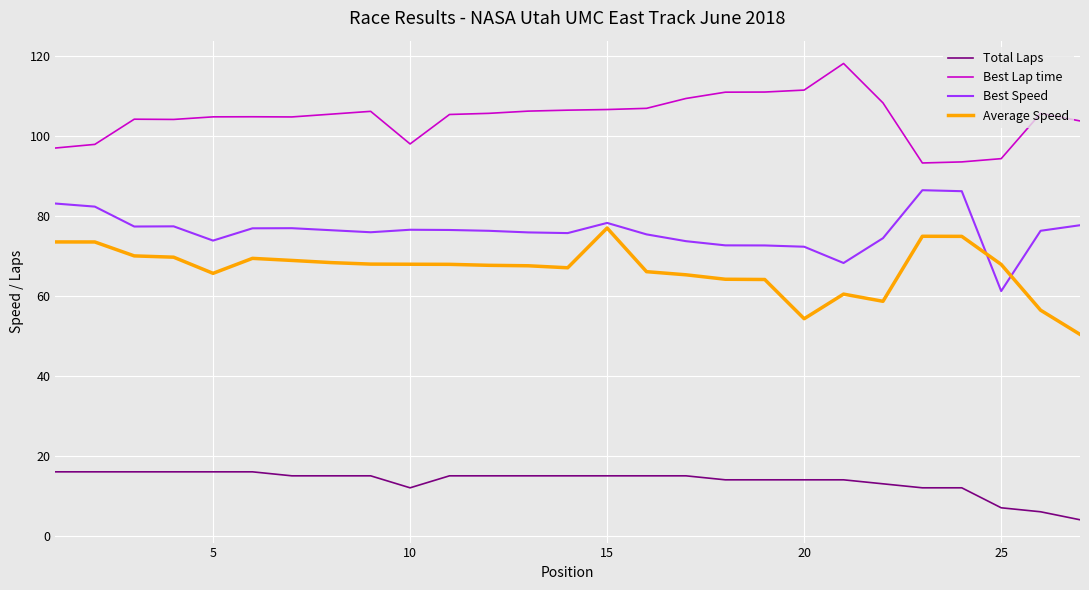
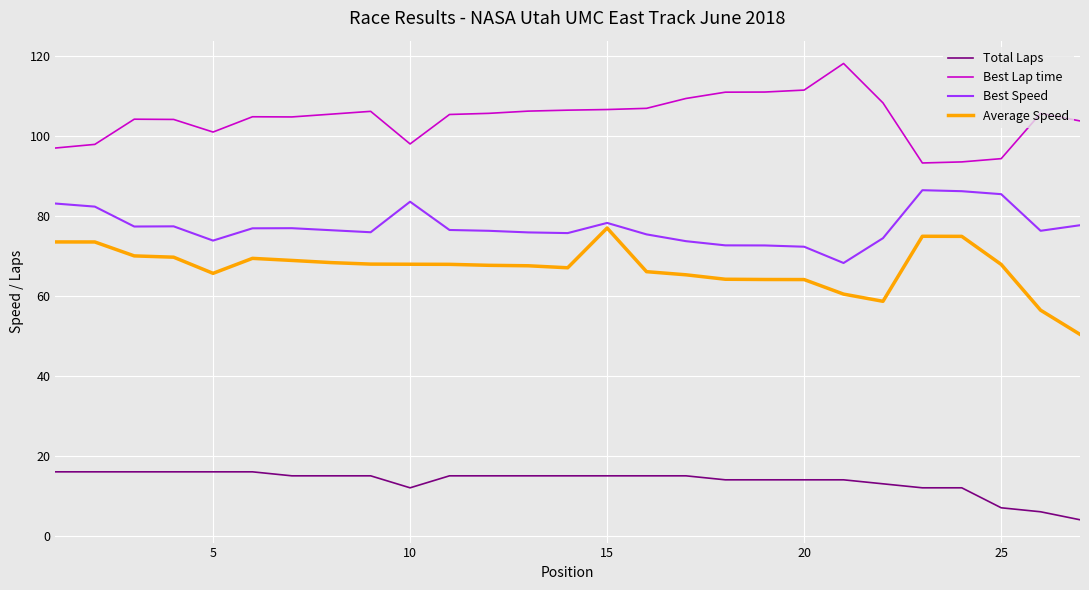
Best Lap time, 5: 105 -> 101
Best Speed, 10: 77 -> 84
Average Speed, 20: 54 -> 64
Best Speed, 25: 61 -> 86
